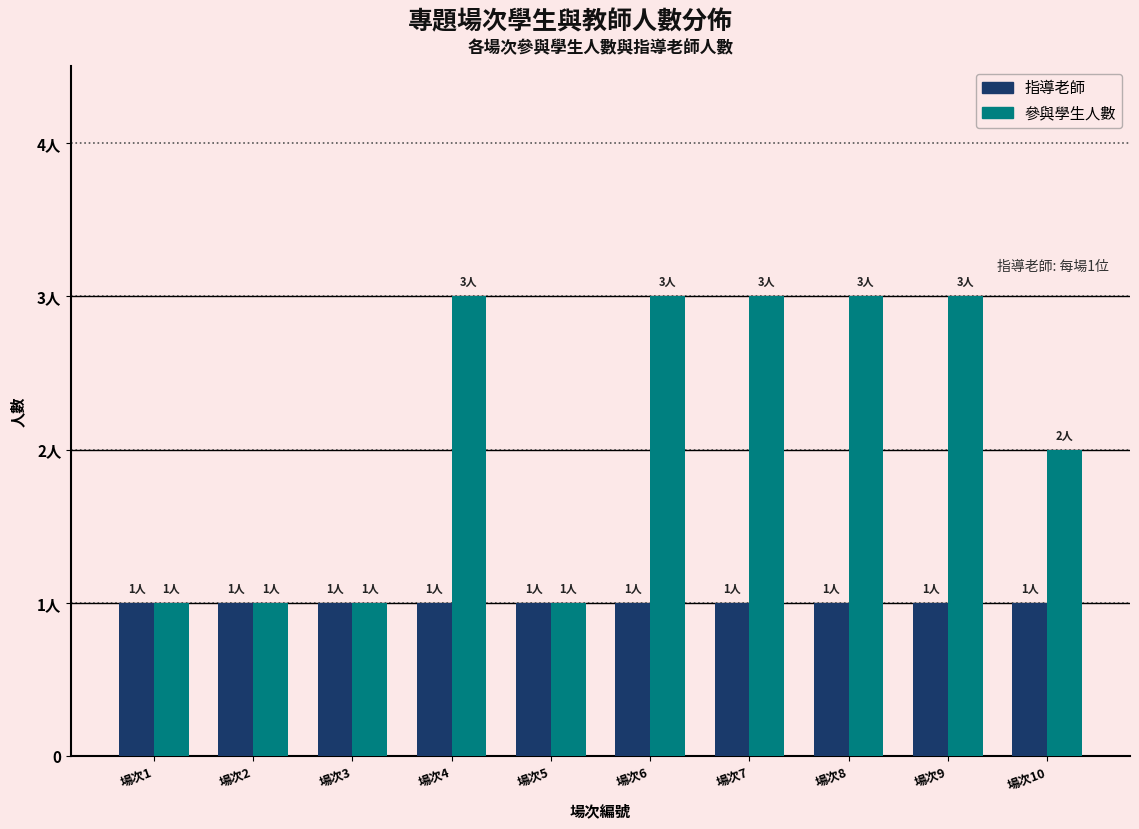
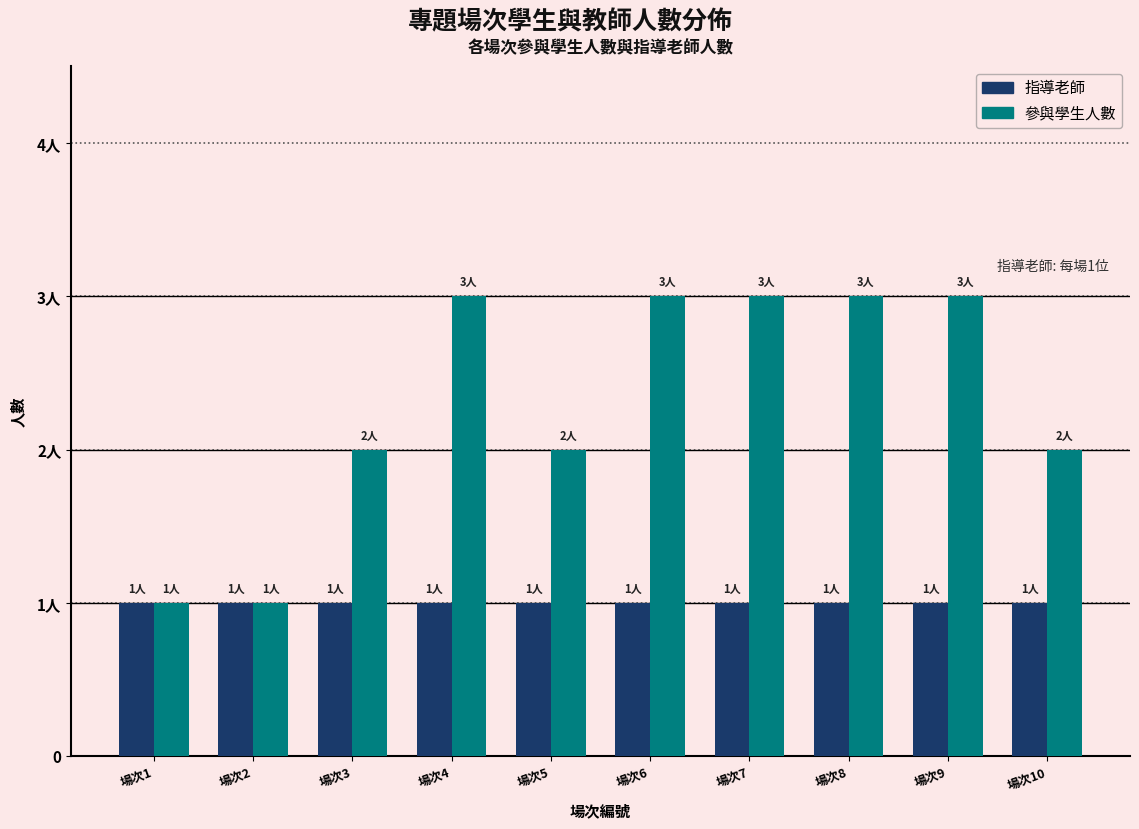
參與學生人數, 場次3: 1人 -> 2人
參與學生人數, 場次5: 1人 -> 2人
